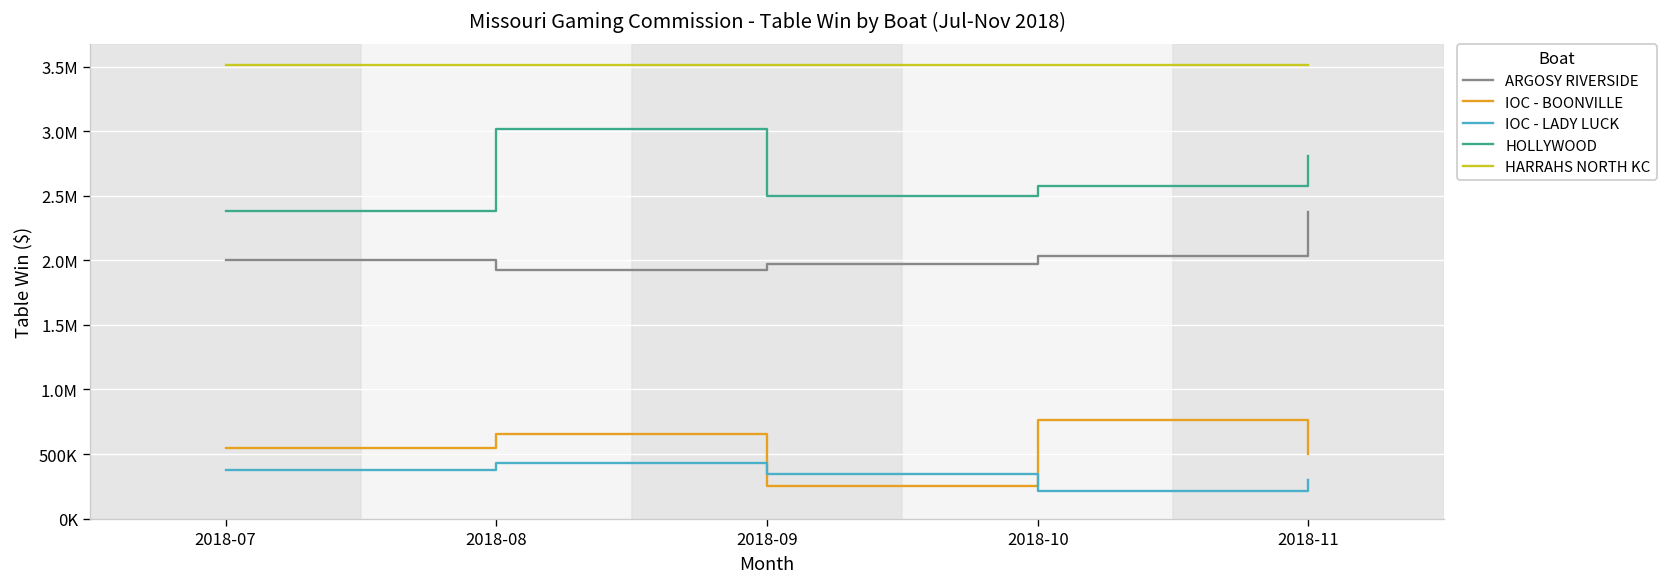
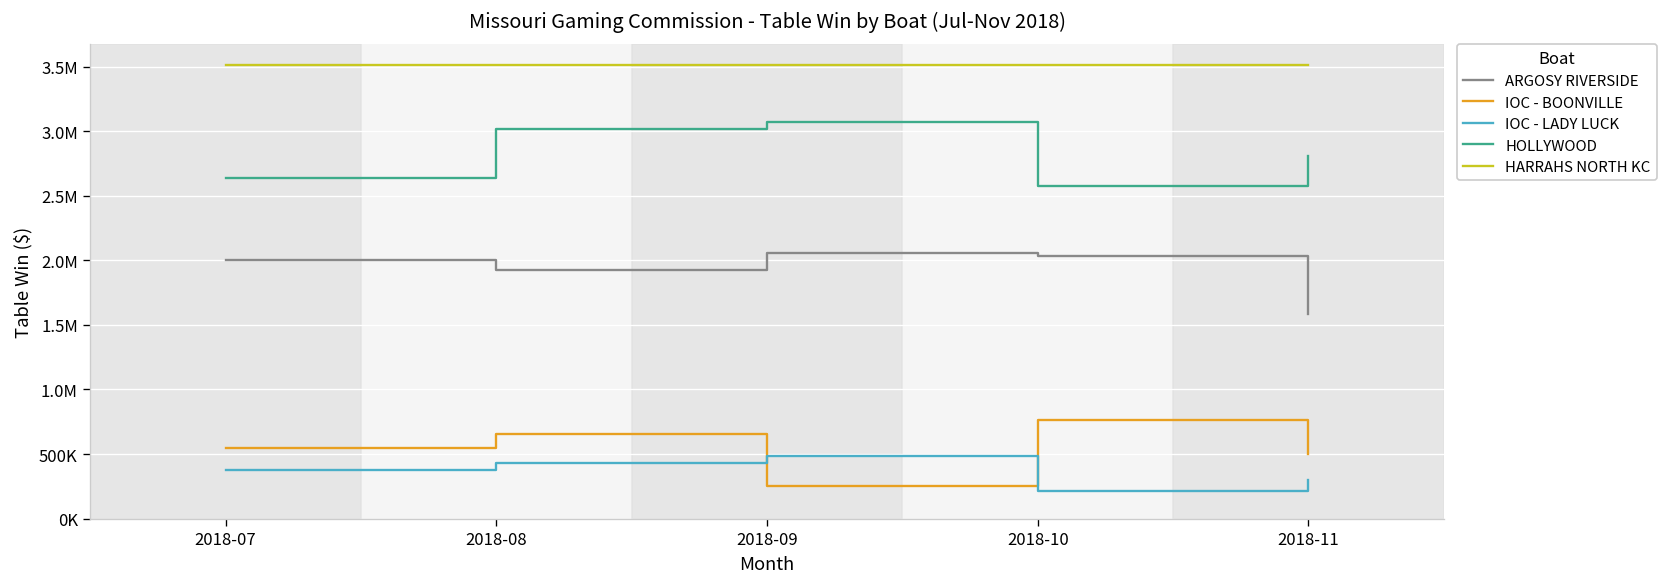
HOLLYWOOD, 2018-07: 2380000 -> 2640000
ARGOSY RIVERSIDE, 2018-09: 1970000 -> 2060000
IOC - LADY LUCK, 2018-09: 350000 -> 490000
HOLLYWOOD, 2018-09: 2500000 -> 3070000
ARGOSY RIVERSIDE, 2018-11: 2370000 -> 1580000
